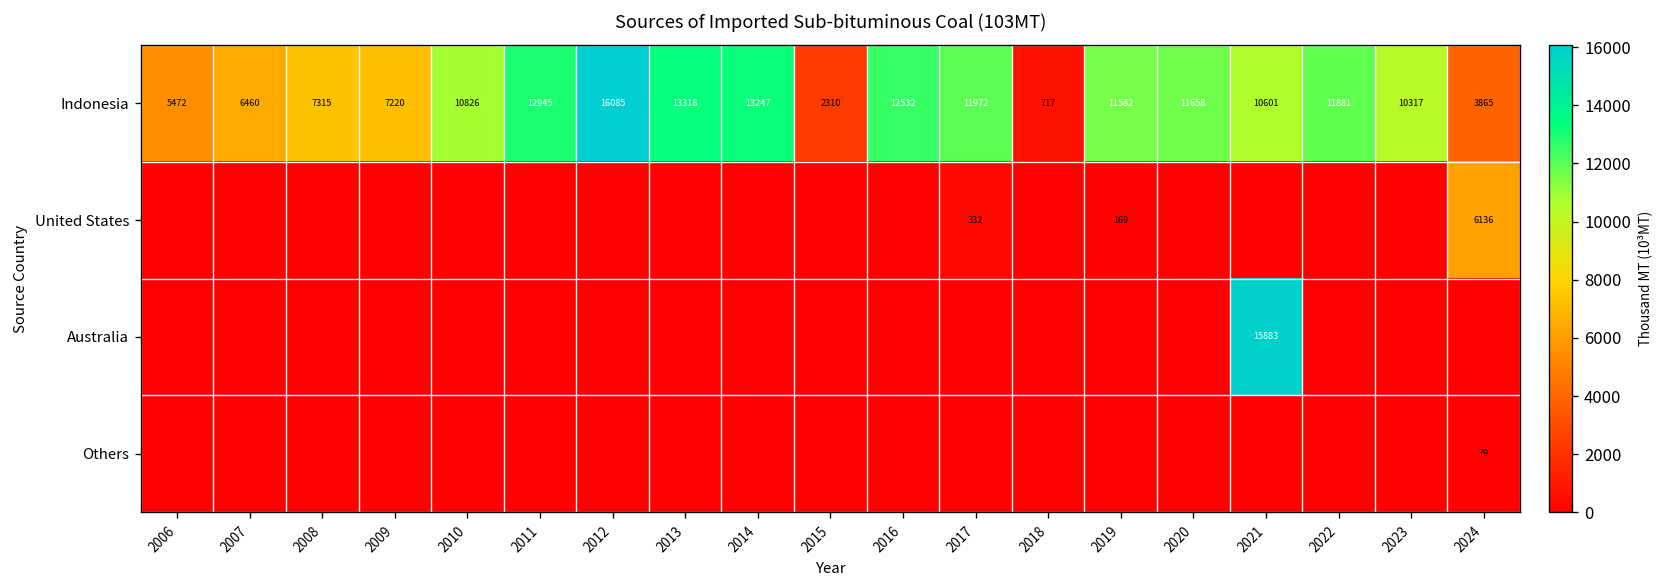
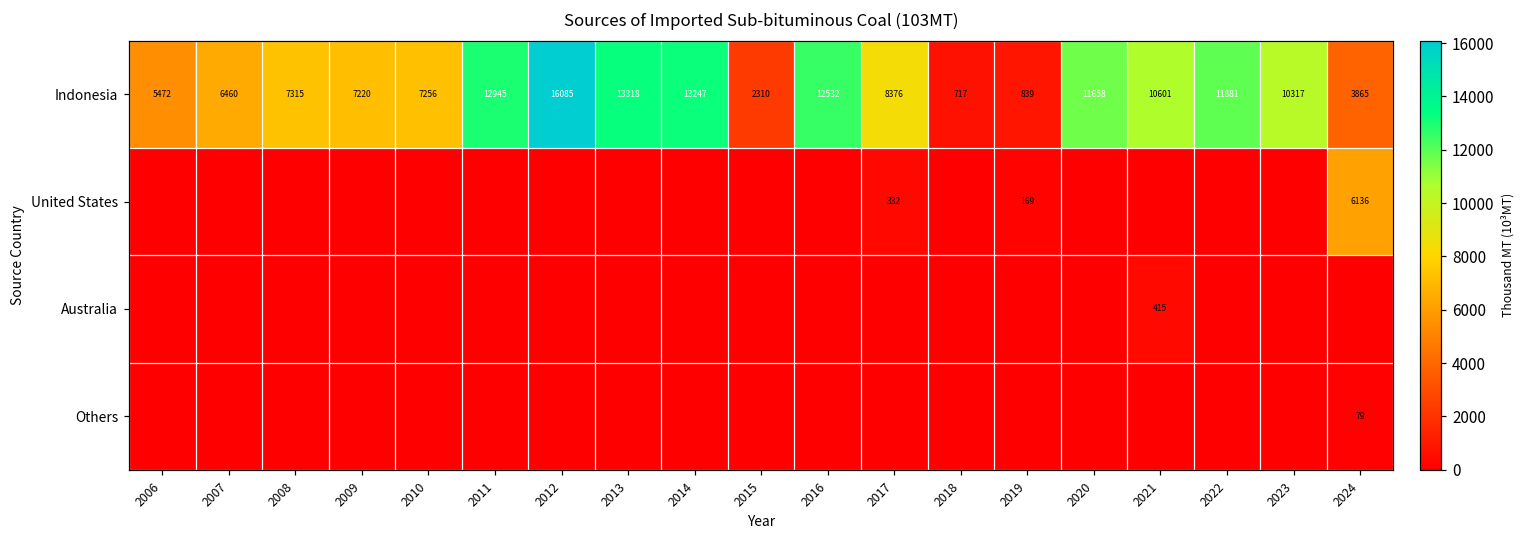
Indonesia, 2010: 10826 -> 7256
Indonesia, 2017: 11972 -> 8376
Indonesia, 2019: 11582 -> 839
Australia, 2021: 15883 -> 415
